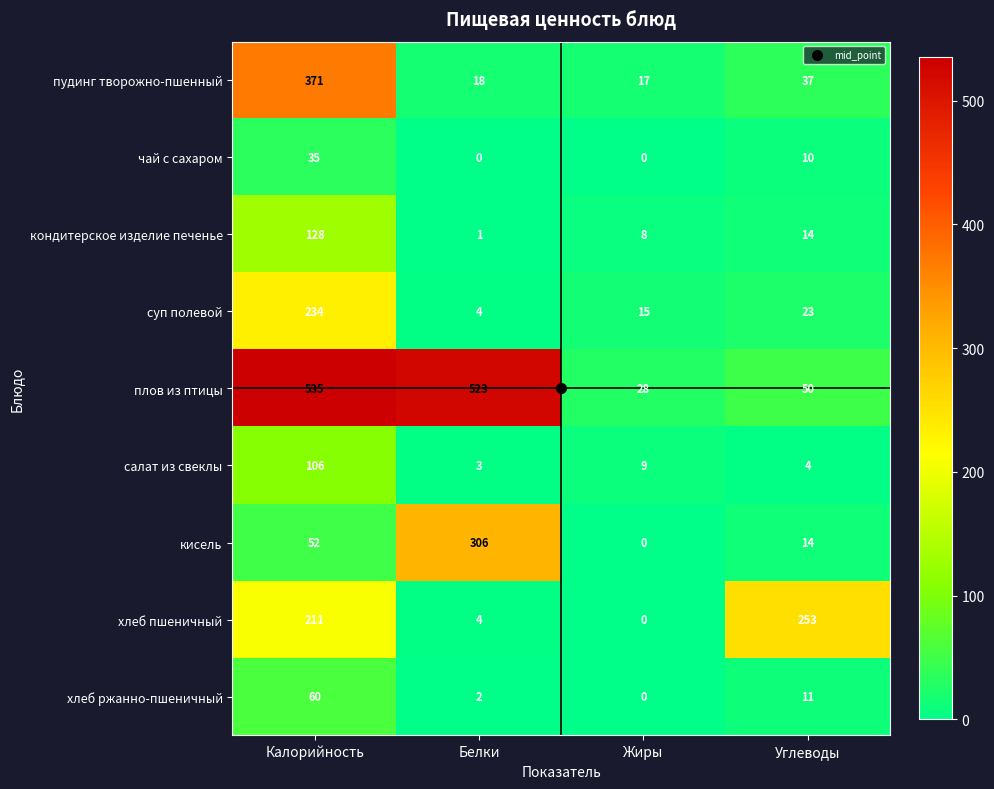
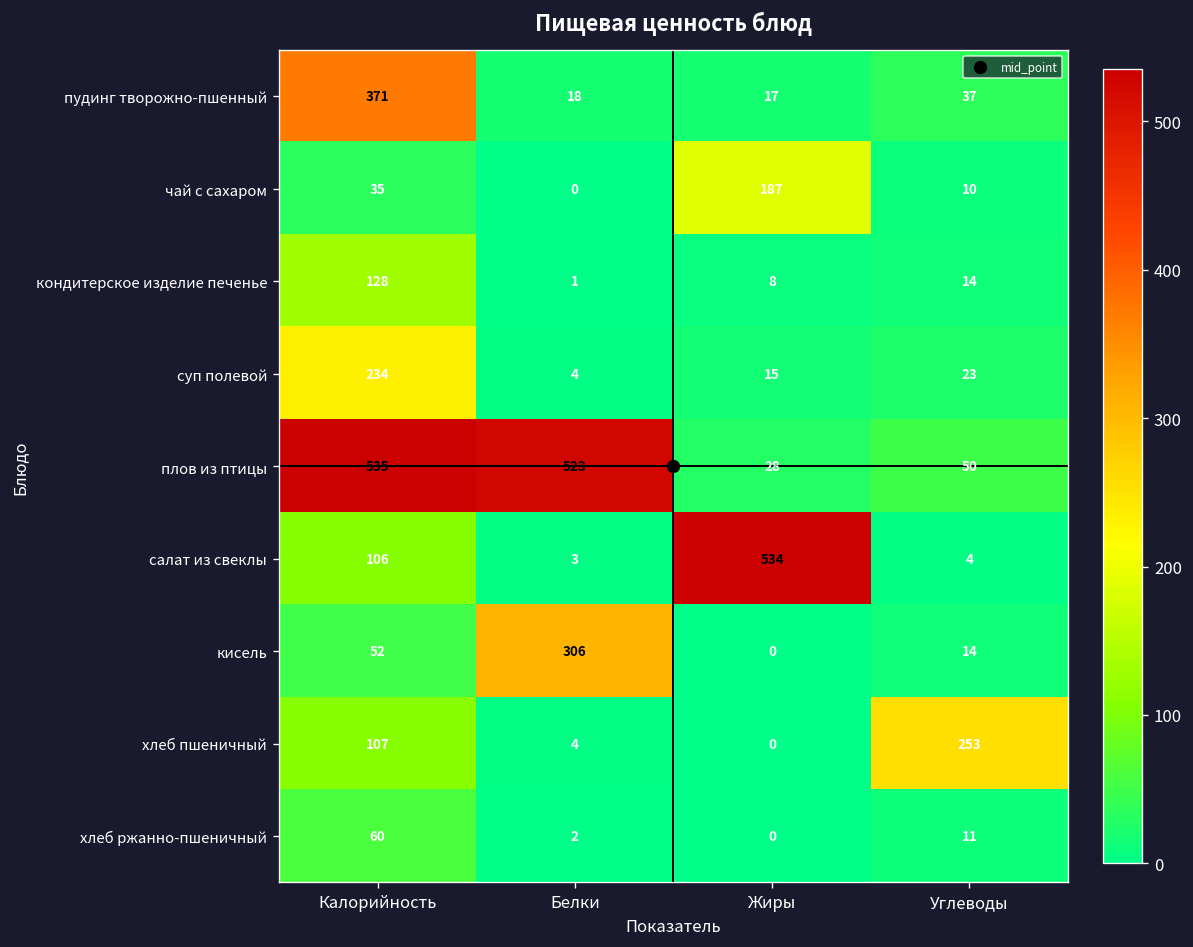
чай с сахаром, Жиры: 0 -> 187
салат из свеклы, Жиры: 9 -> 534
хлеб пшеничный, Калорийность: 211 -> 107
